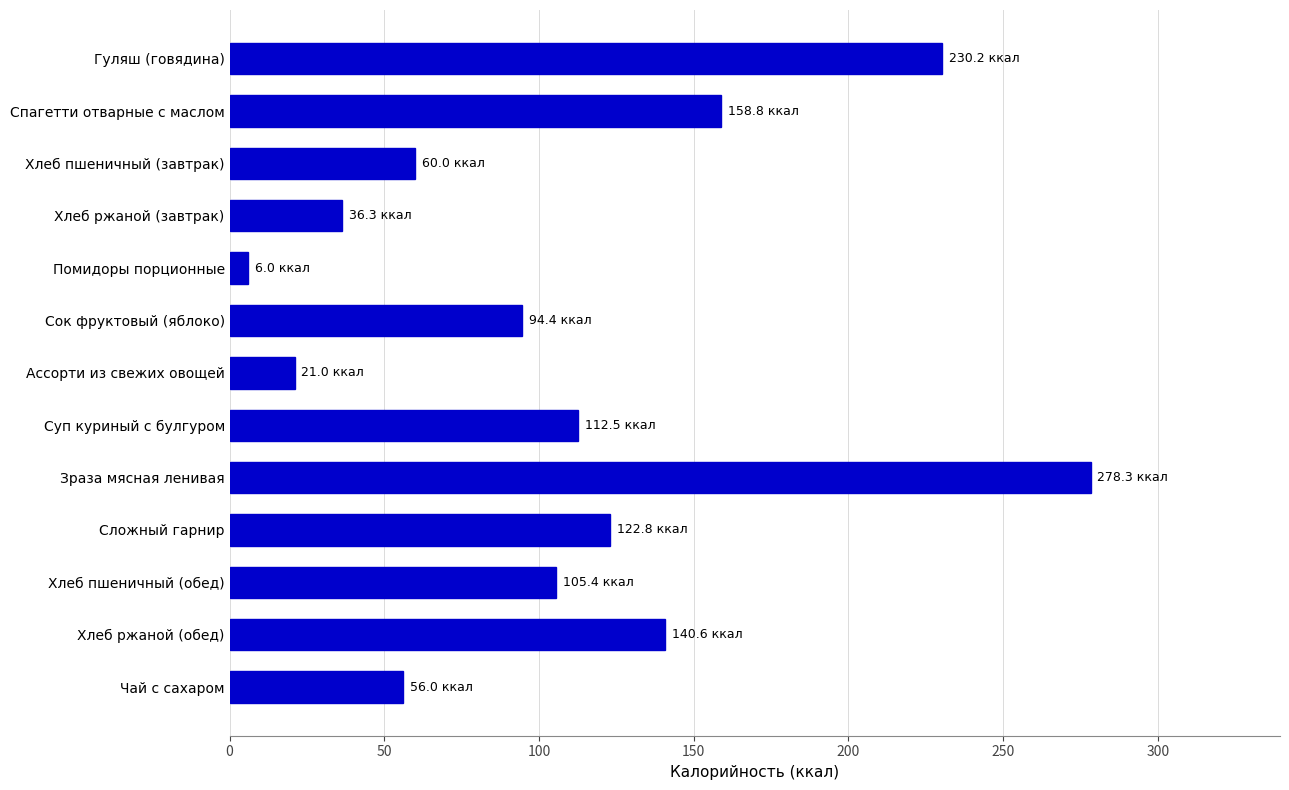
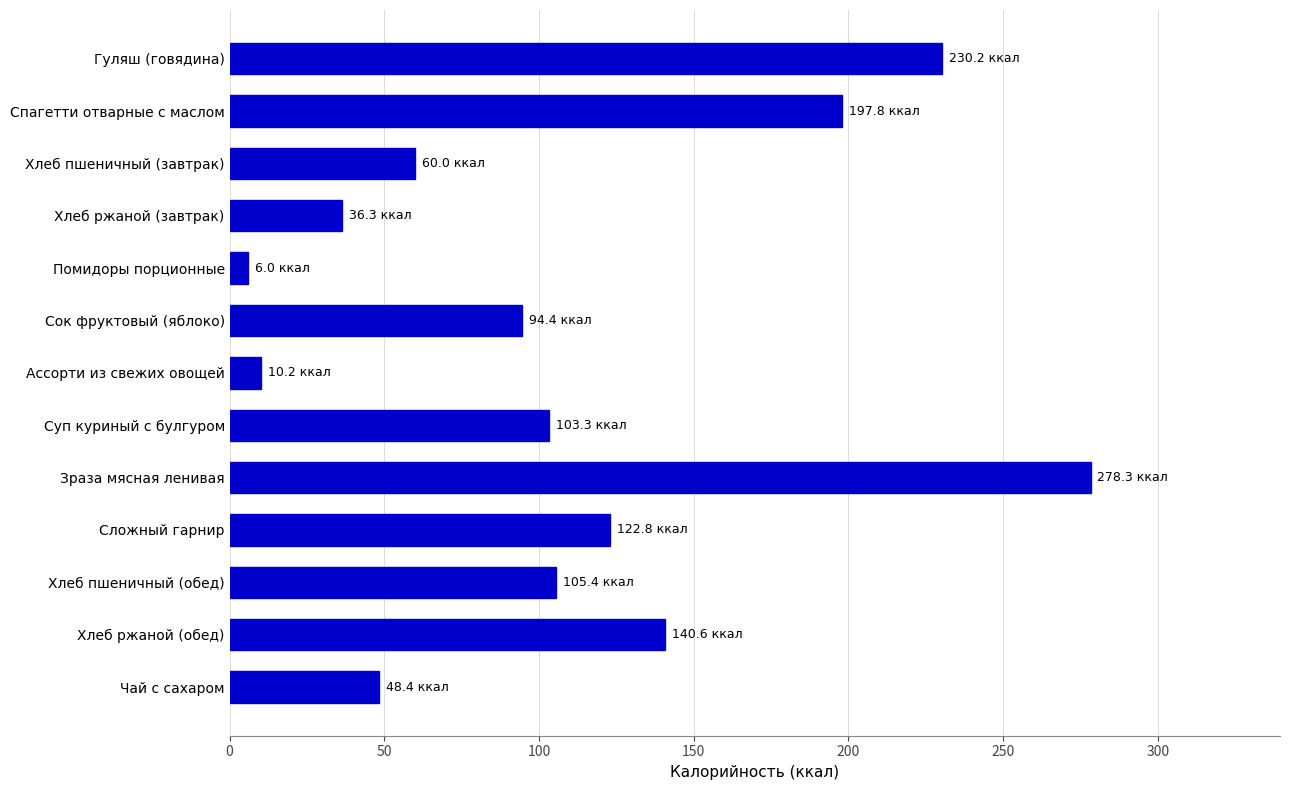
Спагетти отварные с маслом: 158.8 -> 197.8
Ассорти из свежих овощей: 21.0 -> 10.2
Суп куриный с булгуром: 112.5 -> 103.3
Чай с сахаром: 56.0 -> 48.4
